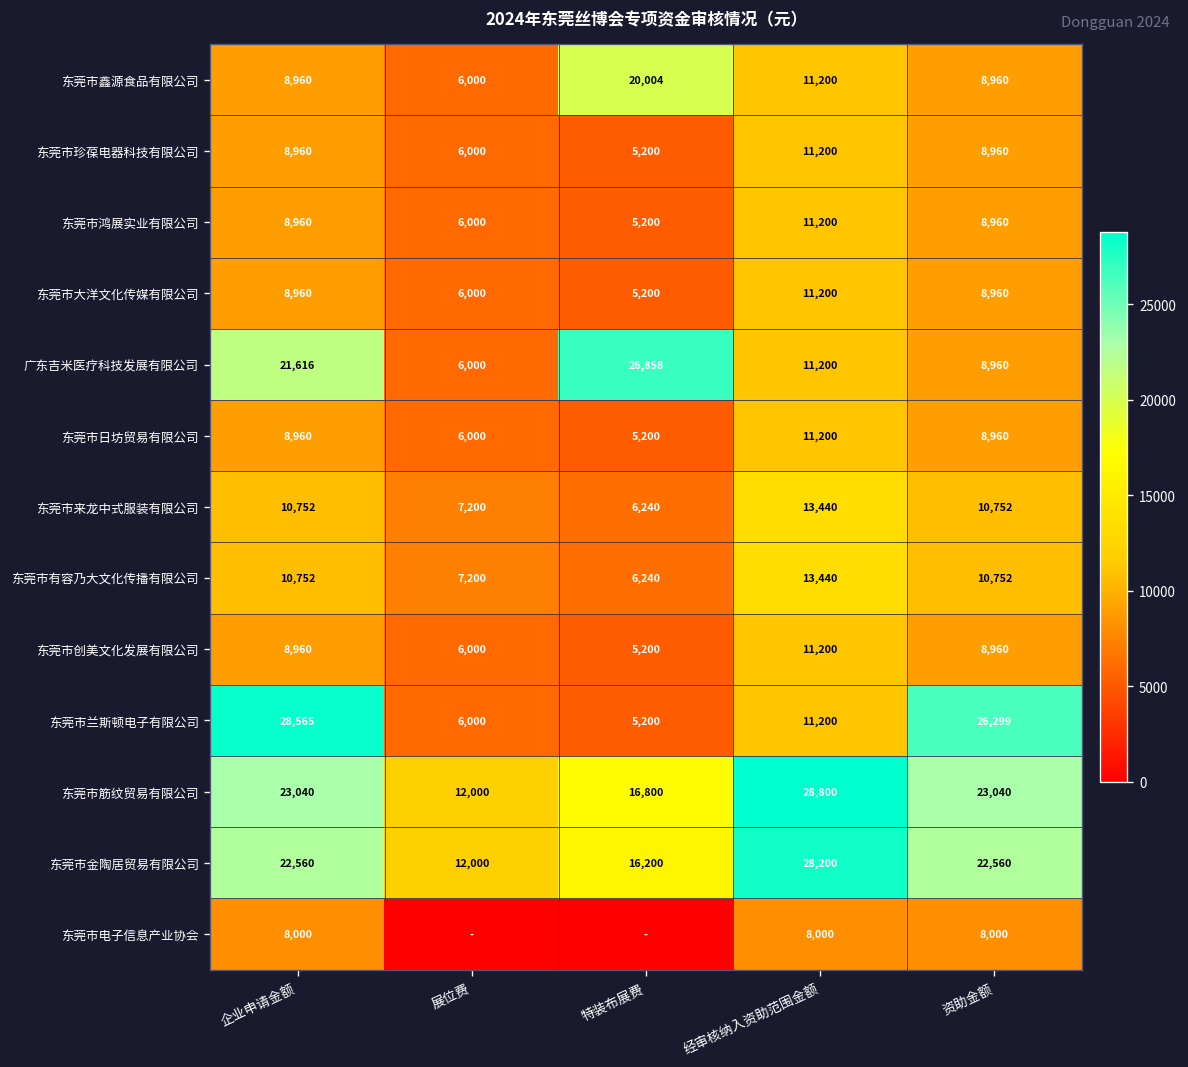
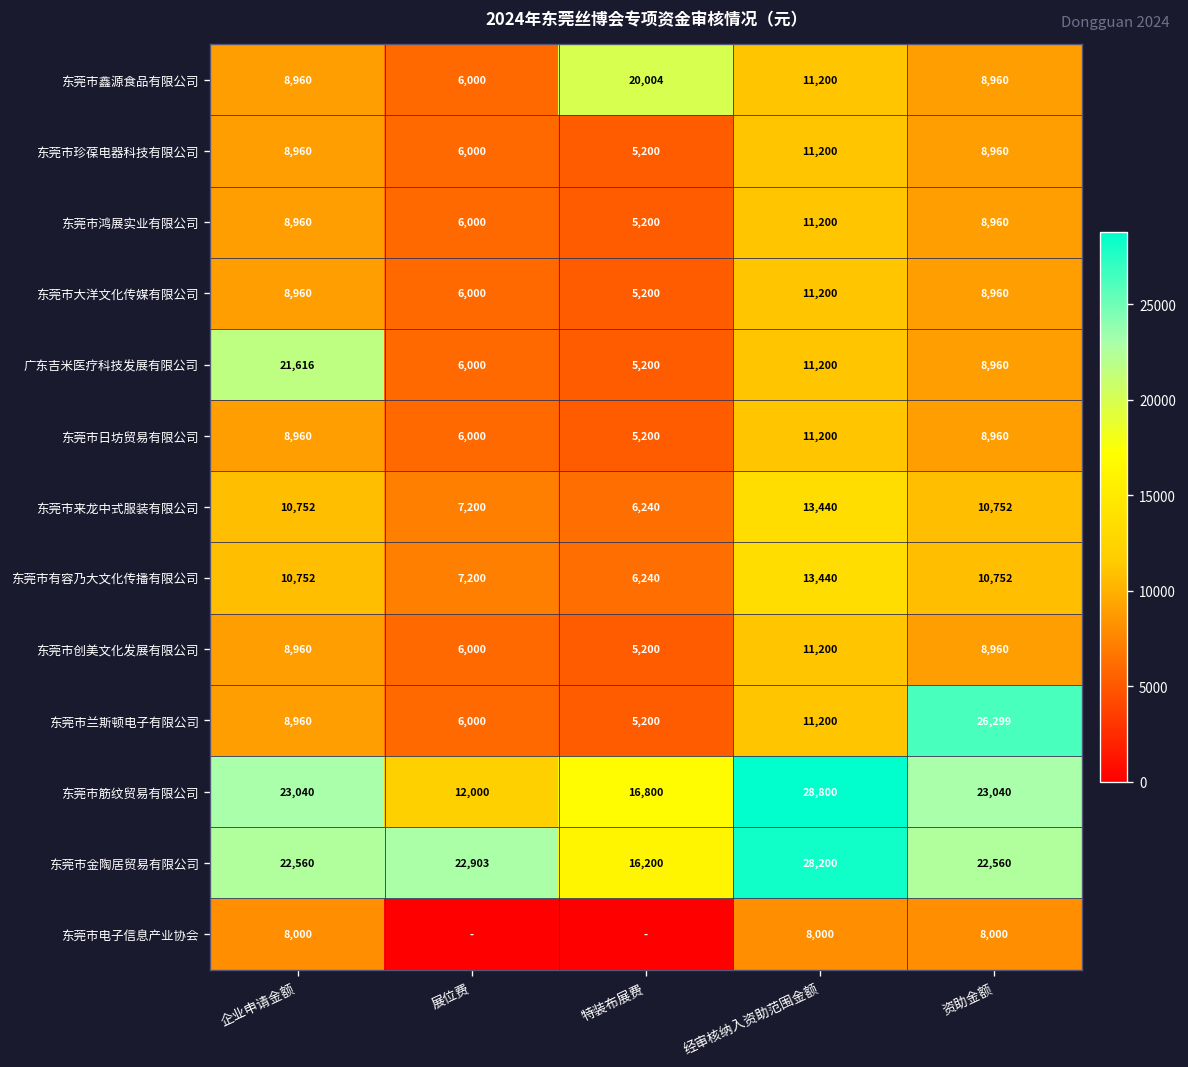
广东吉米医疗科技发展有限公司, 特装布展费: 26,858 -> 5,200
东莞市兰斯顿电子有限公司, 企业申请金额: 28,565 -> 8,960
东莞市金陶居贸易有限公司, 展位费: 12,000 -> 22,903
